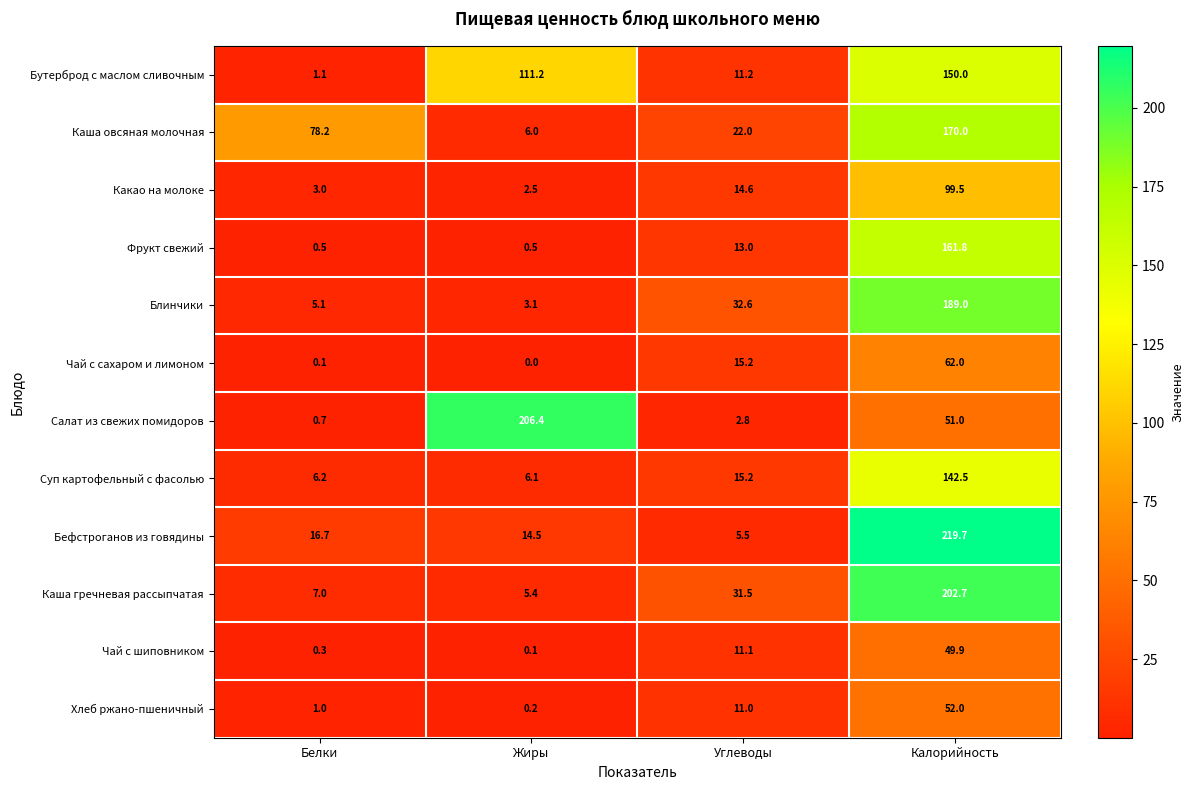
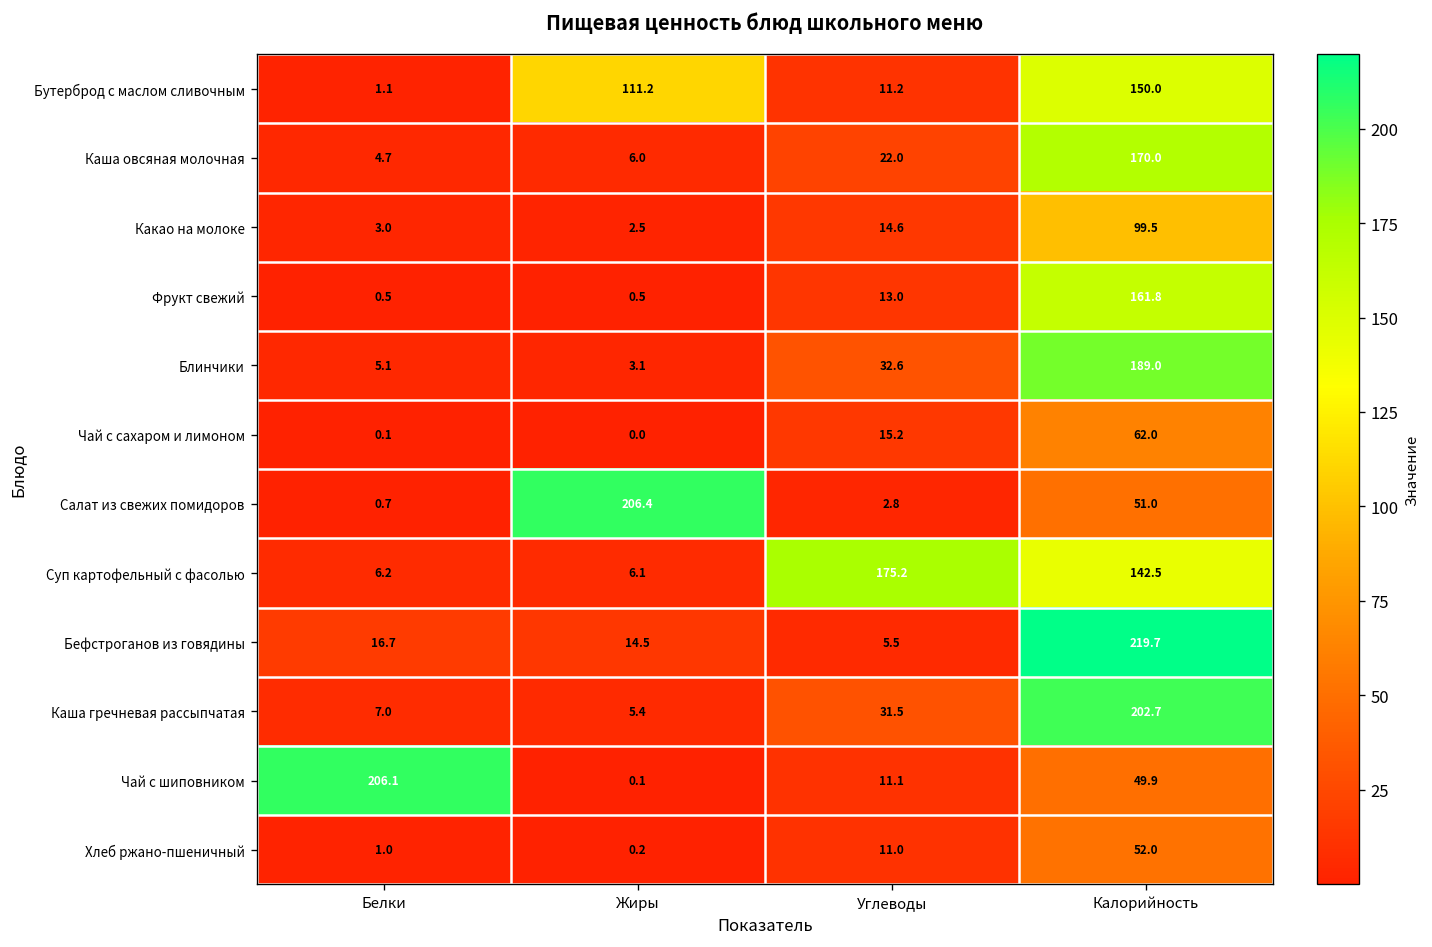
Каша овсяная молочная, Белки: 78.2 -> 4.7
Суп картофельный с фасолью, Углеводы: 15.2 -> 175.2
Чай с шиповником, Белки: 0.3 -> 206.1
